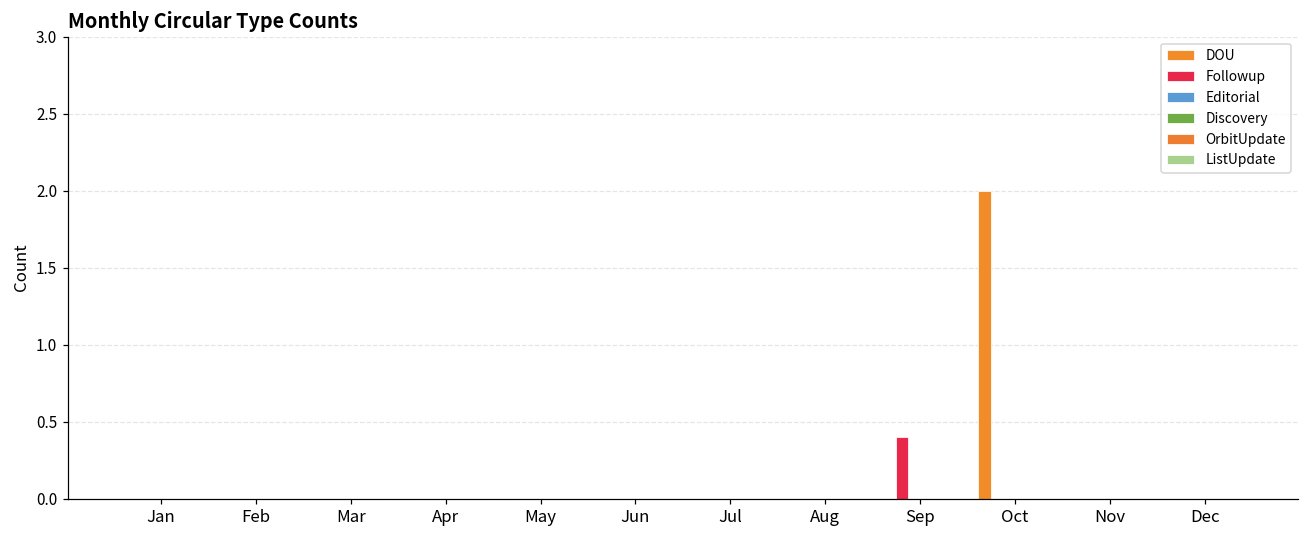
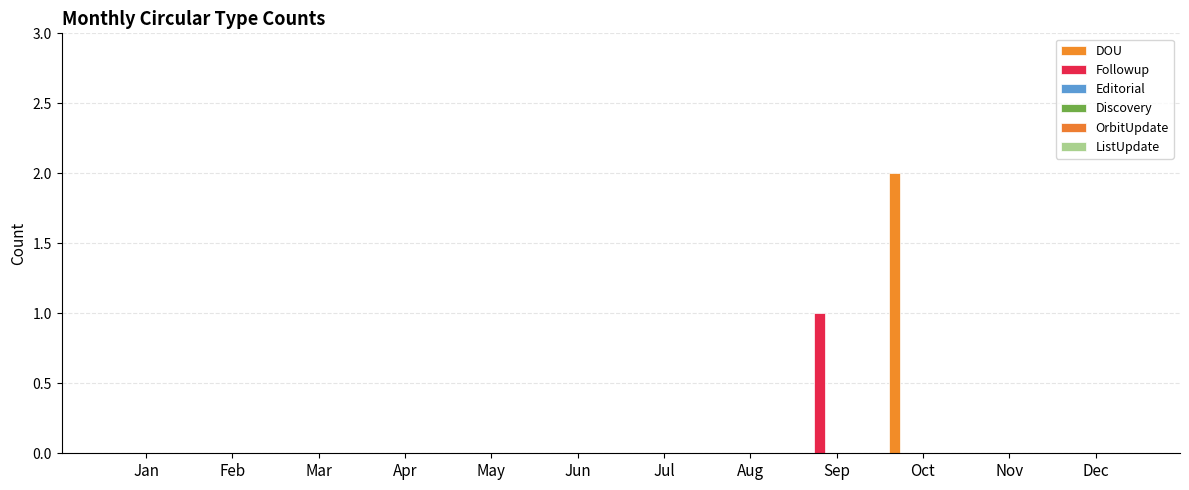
Followup, Sep: 0.4 -> 1.0
